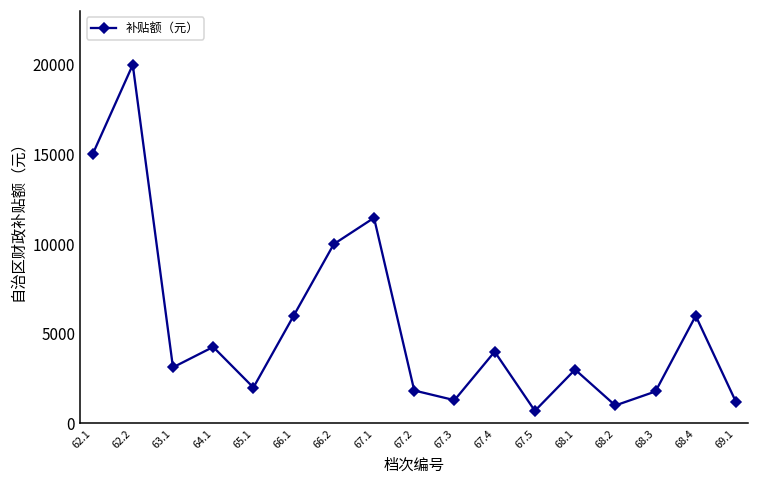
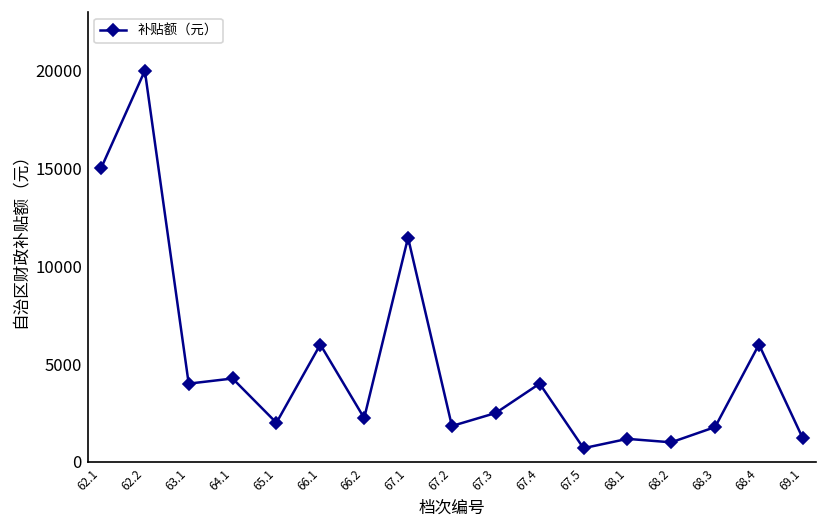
63.1: 3100 -> 4000
66.2: 10000 -> 2200
67.3: 1300 -> 2500
68.1: 3000 -> 1200
